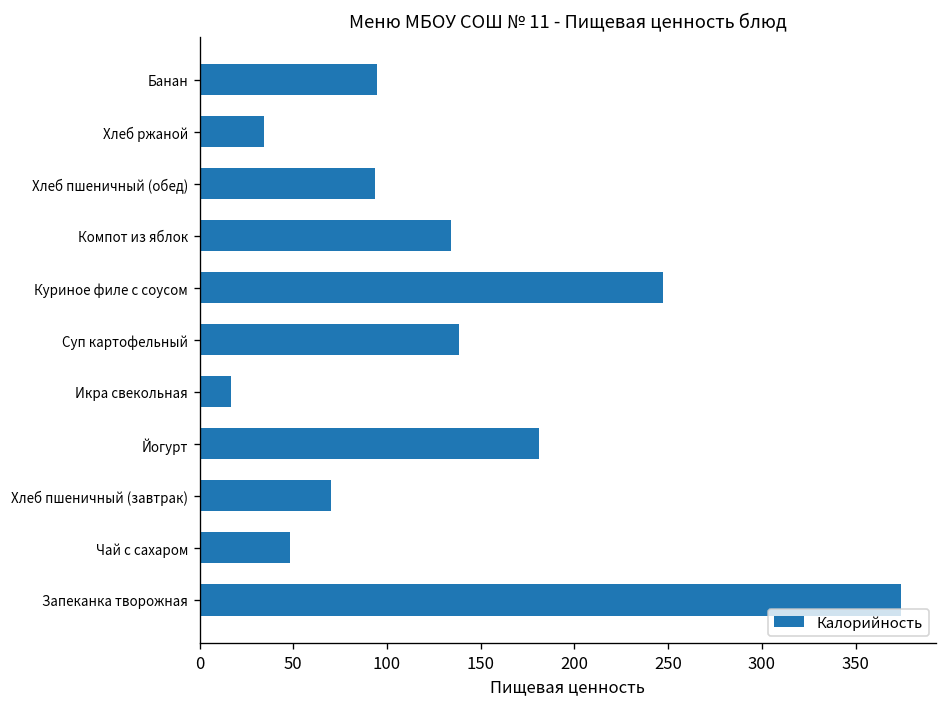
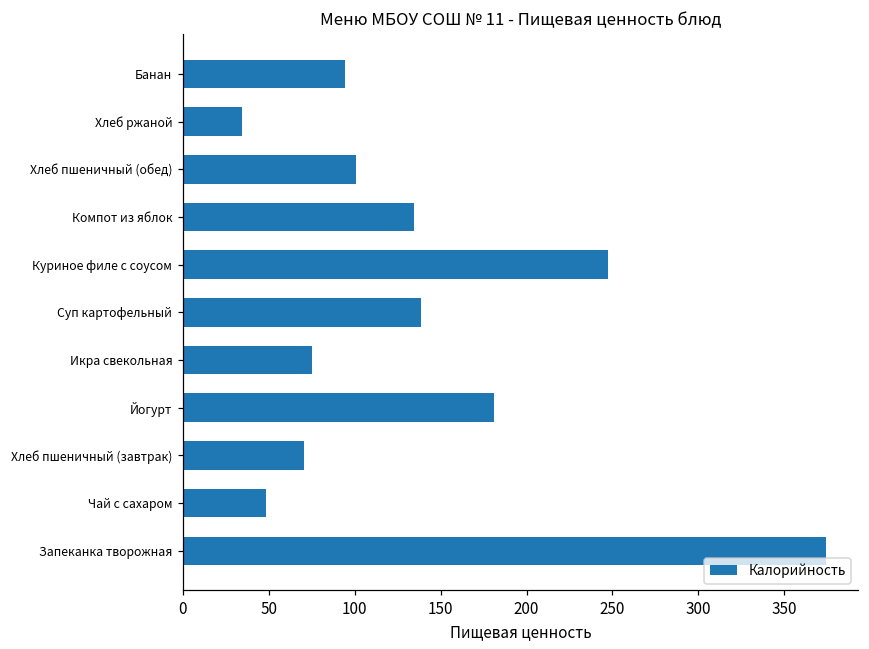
Хлеб пшеничный (обед): 94 -> 101
Икра свекольная: 17 -> 75
